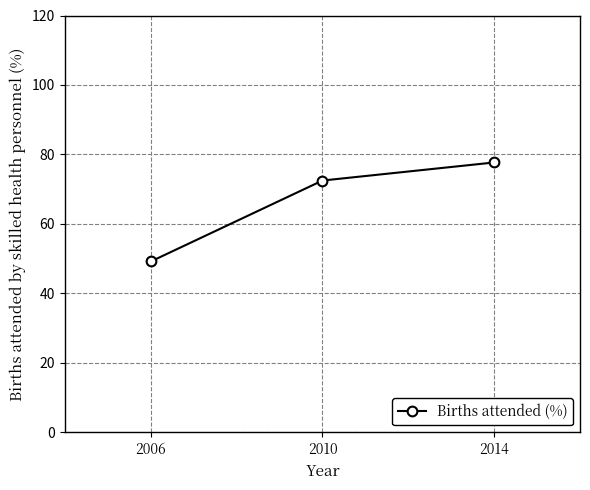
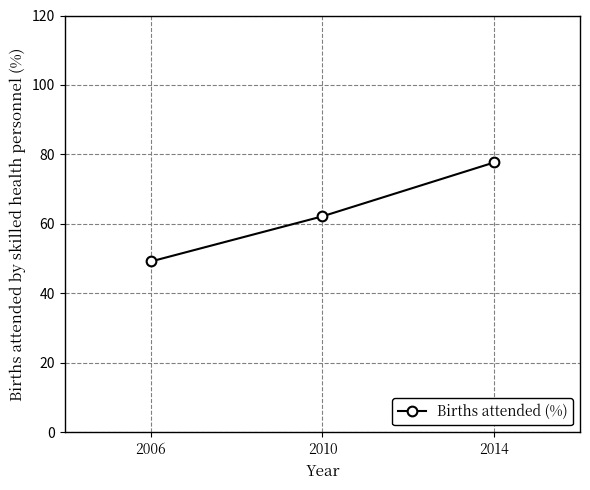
2010: 73 -> 62
